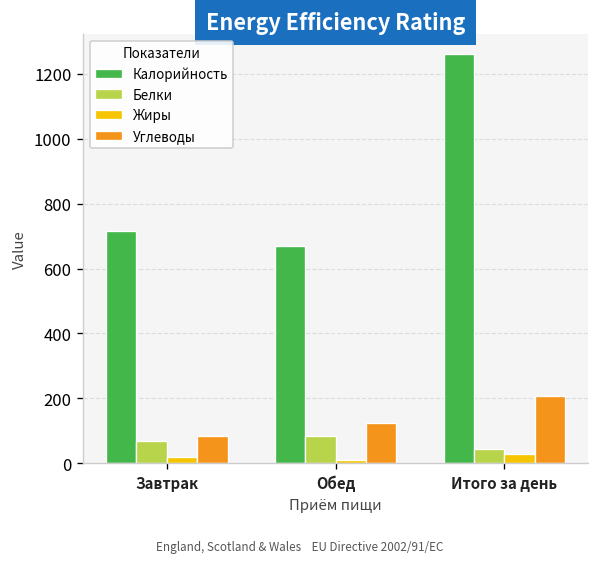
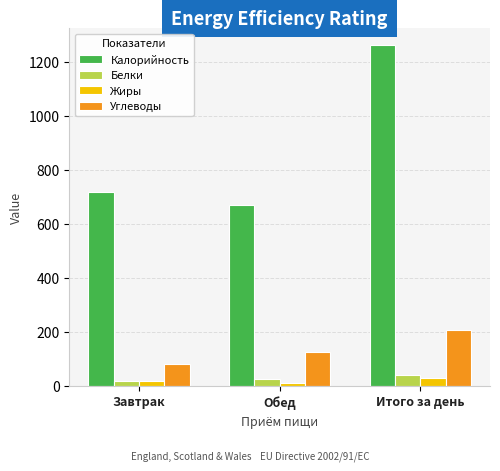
Белки, Завтрак: 70 -> 20
Белки, Обед: 80 -> 30
